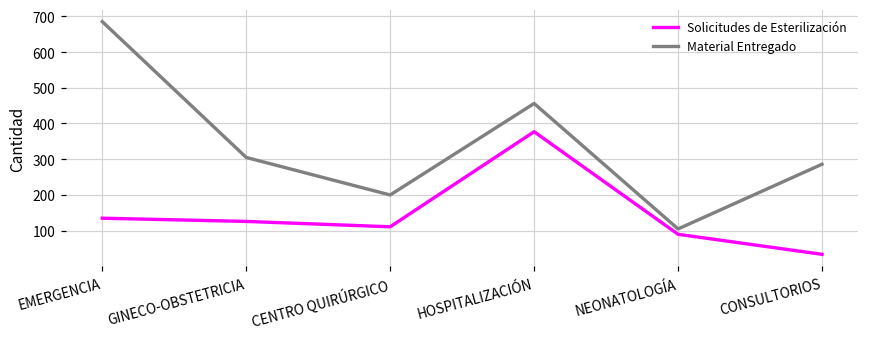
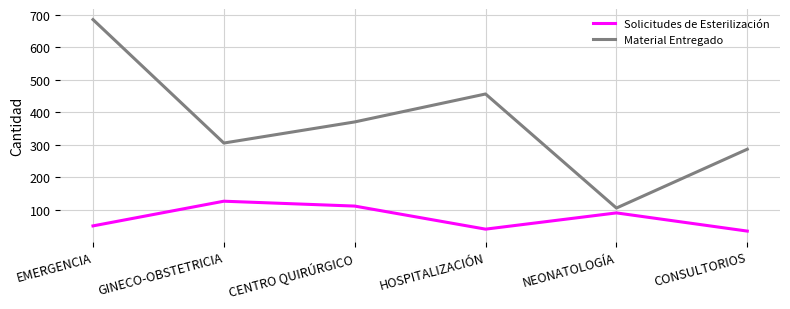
Solicitudes de Esterilización, EMERGENCIA: 140 -> 50
Material Entregado, CENTRO QUIRÚRGICO: 200 -> 370
Solicitudes de Esterilización, HOSPITALIZACIÓN: 380 -> 40
